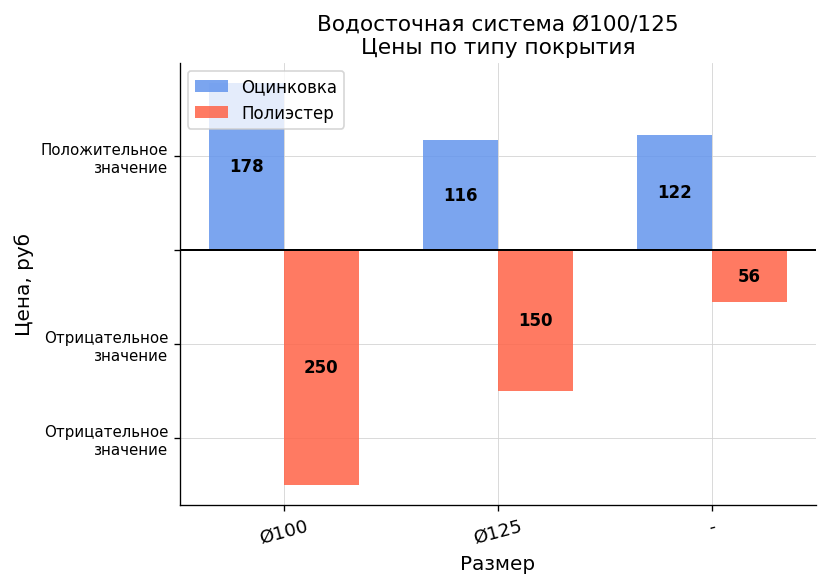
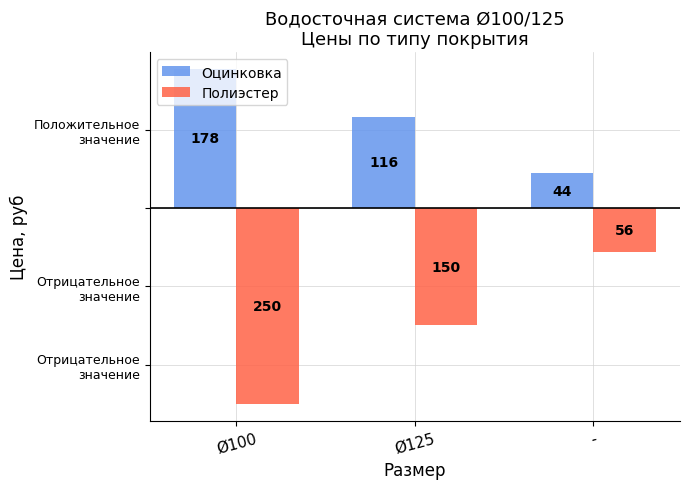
Оцинковка, -: 122 -> 44
